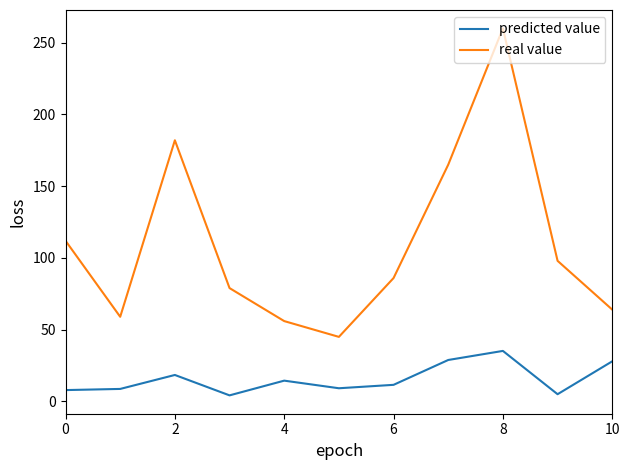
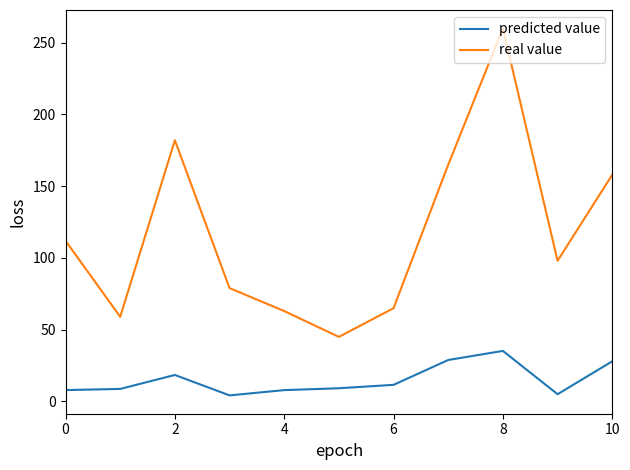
predicted value, 4: 15 -> 8
real value, 4: 56 -> 63
real value, 6: 86 -> 65
real value, 10: 64 -> 158
